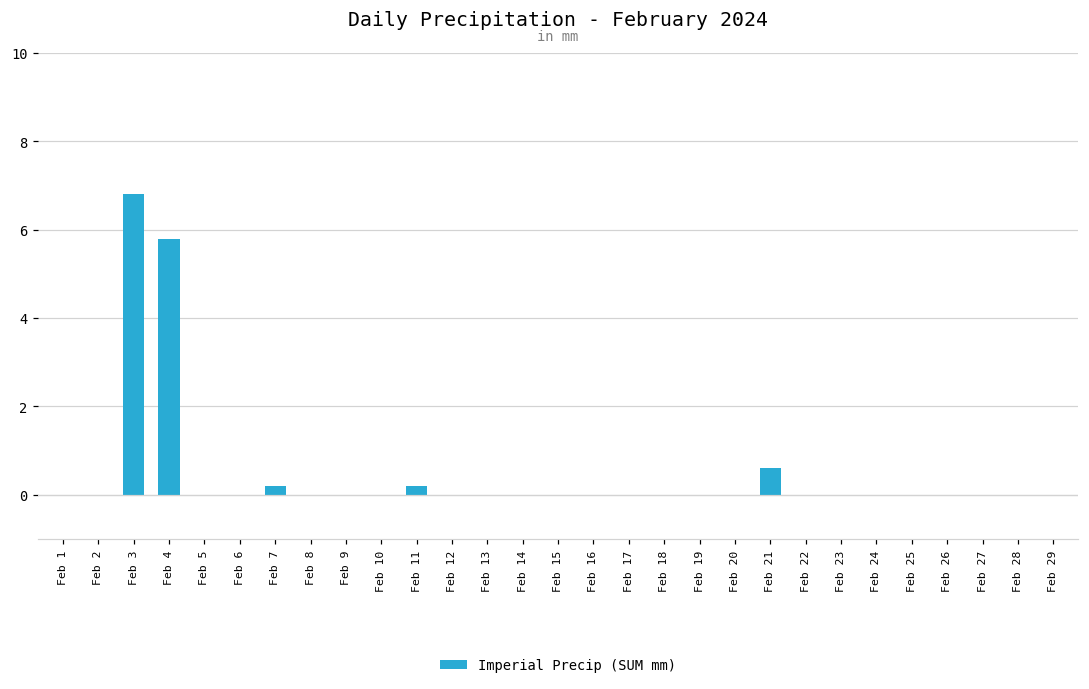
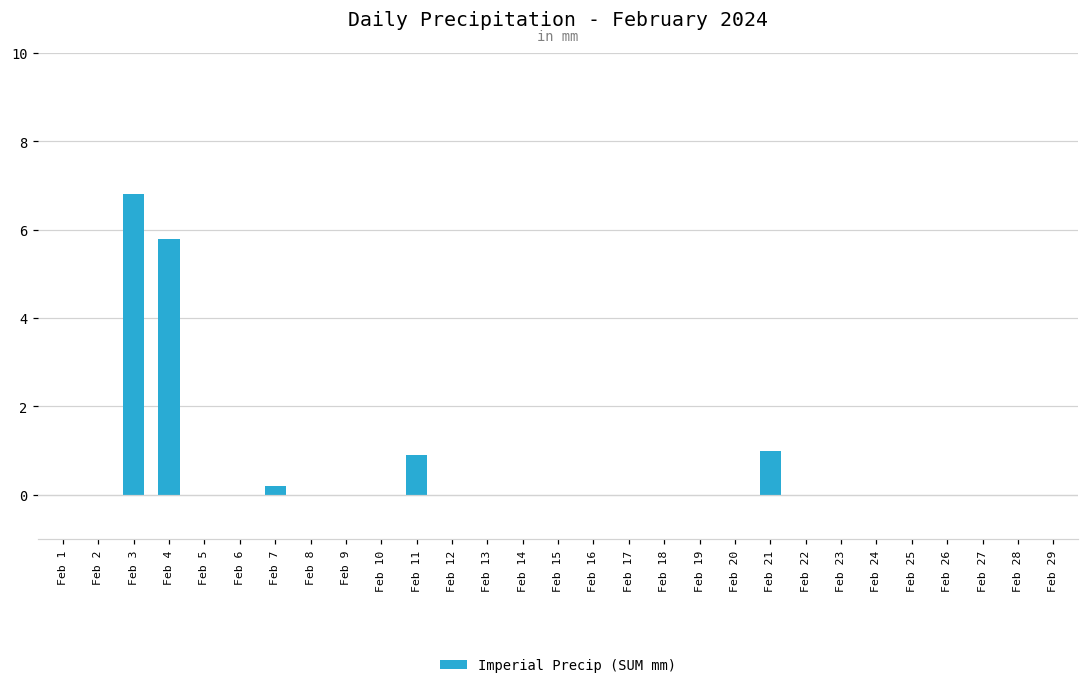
Feb 11: 0.2 -> 0.9
Feb 21: 0.6 -> 1.0
